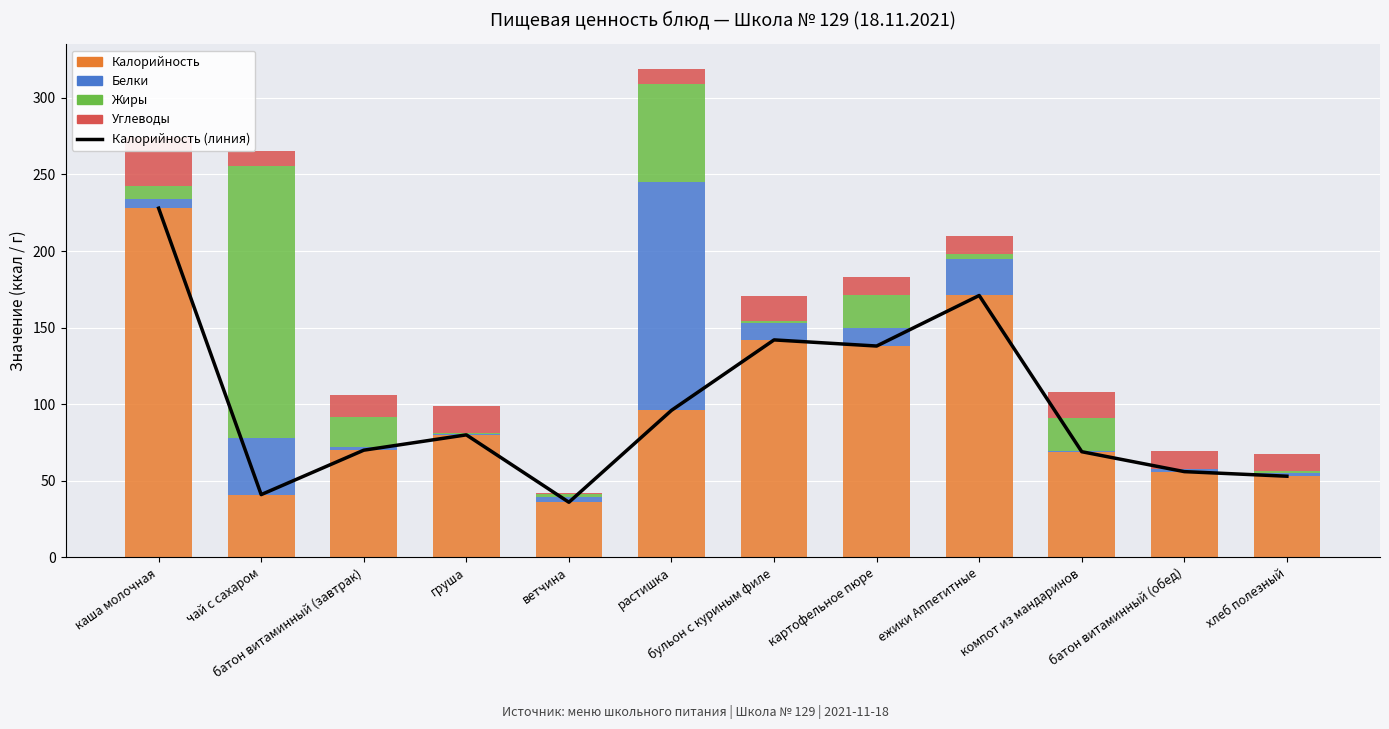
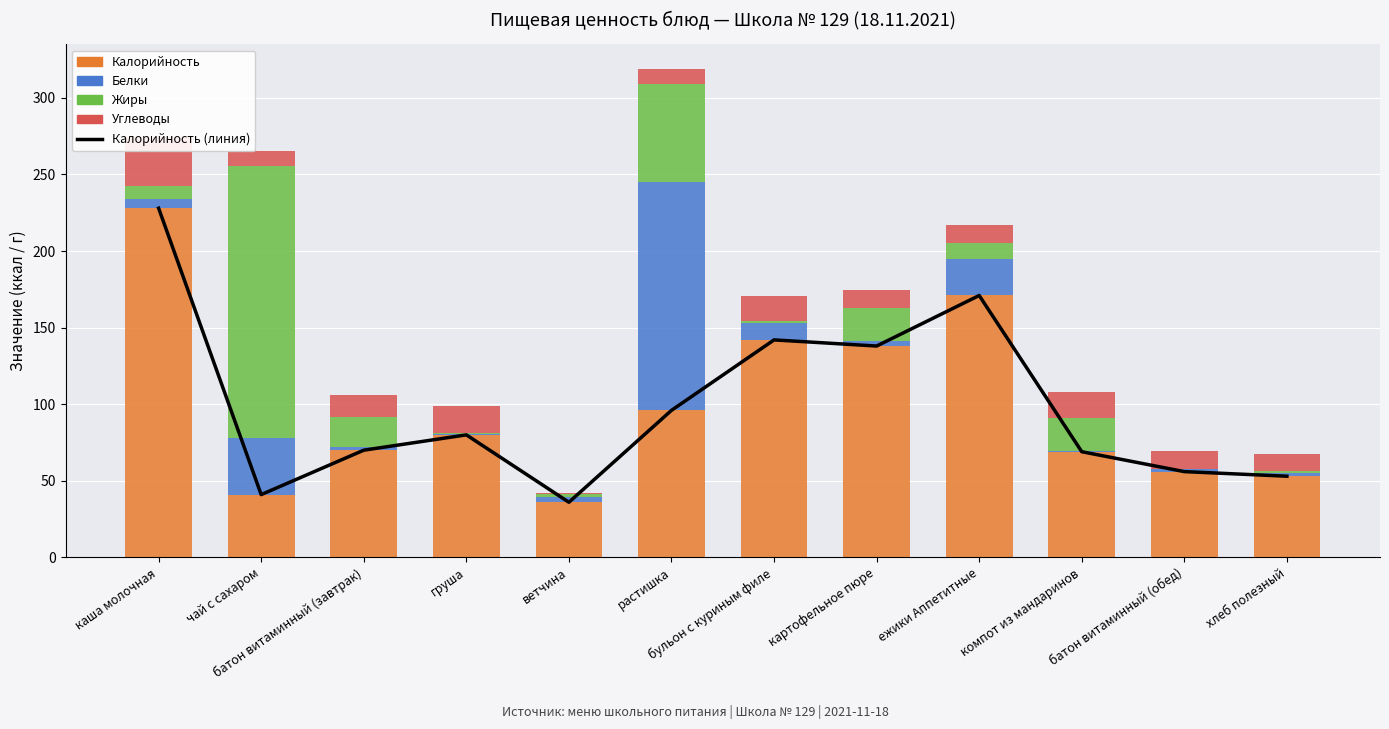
Белки, картофельное пюре: 12 -> 3
Жиры, ежики Аппетитные: 3 -> 10
